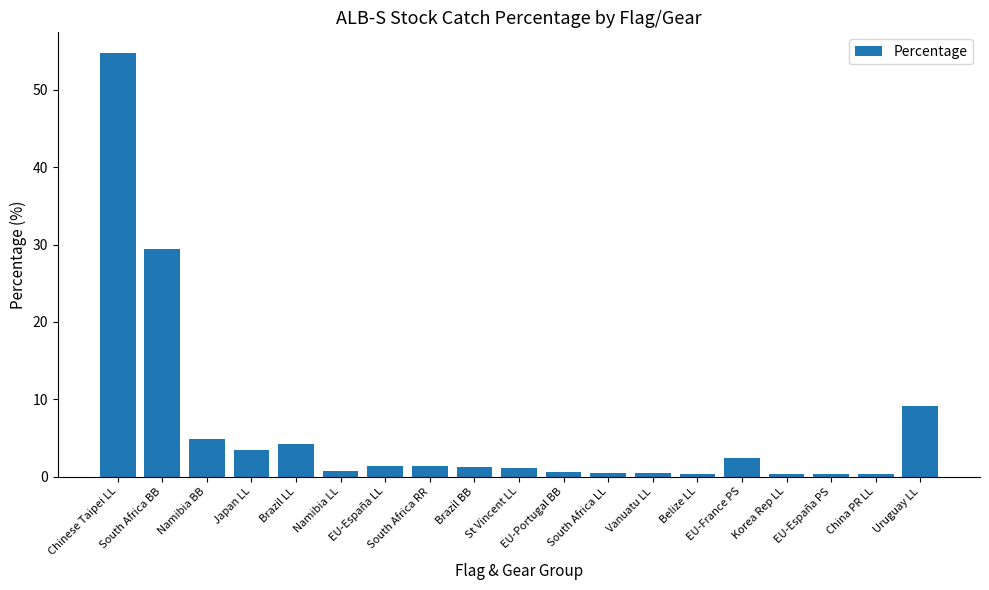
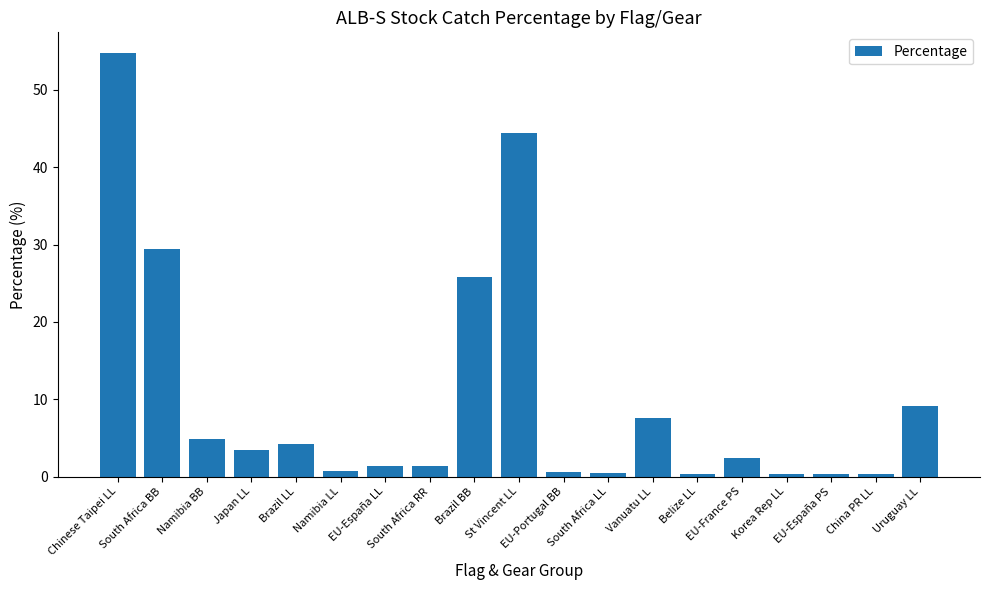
Brazil BB: 1 -> 26
St Vincent LL: 1 -> 44
Vanuatu LL: 0 -> 8
